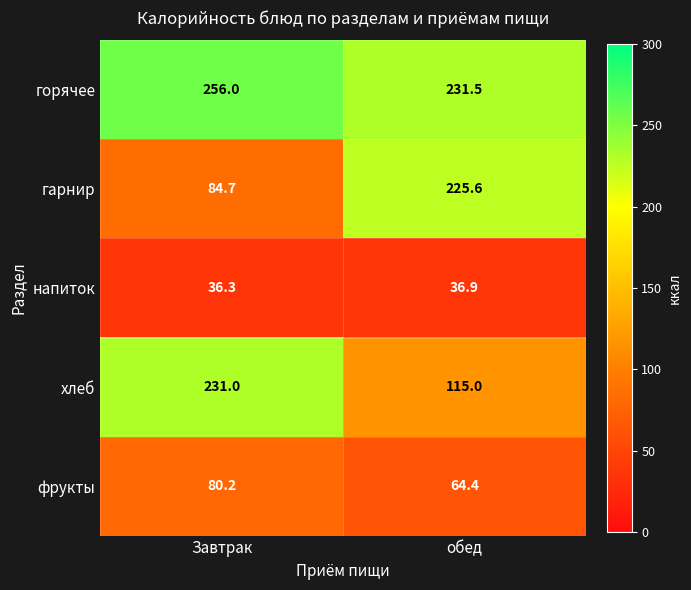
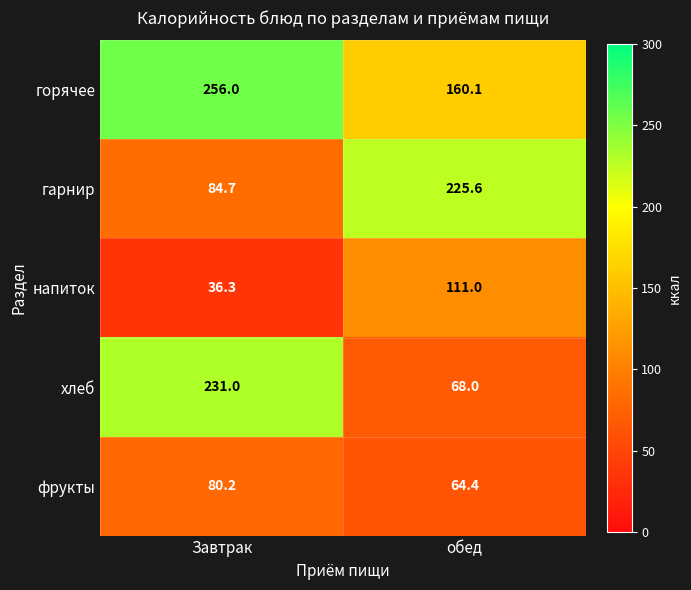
горячее, обед: 231.5 -> 160.1
напиток, обед: 36.9 -> 111.0
хлеб, обед: 115.0 -> 68.0
